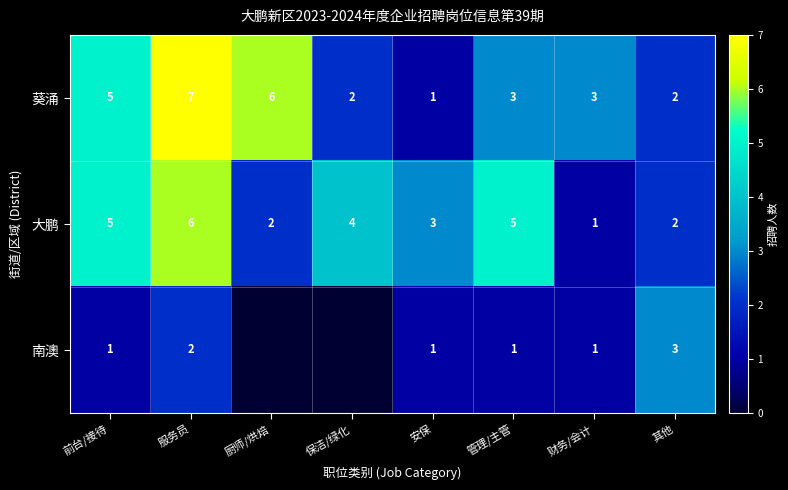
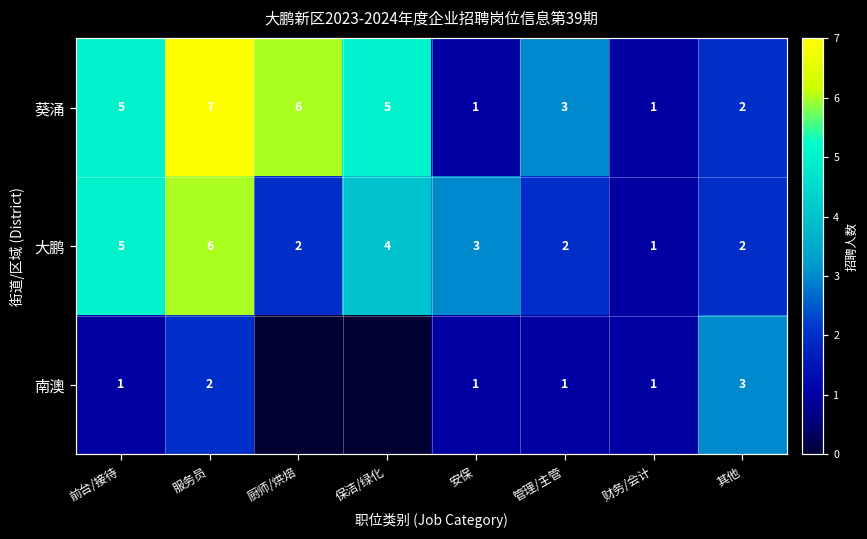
葵涌, 保洁/绿化: 2 -> 5
葵涌, 财务/会计: 3 -> 1
大鹏, 管理/主管: 5 -> 2
